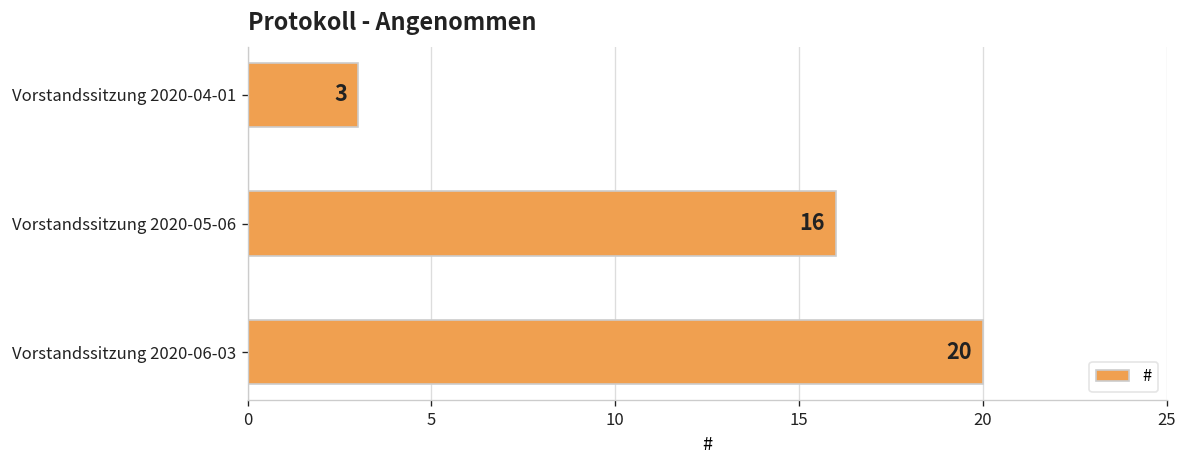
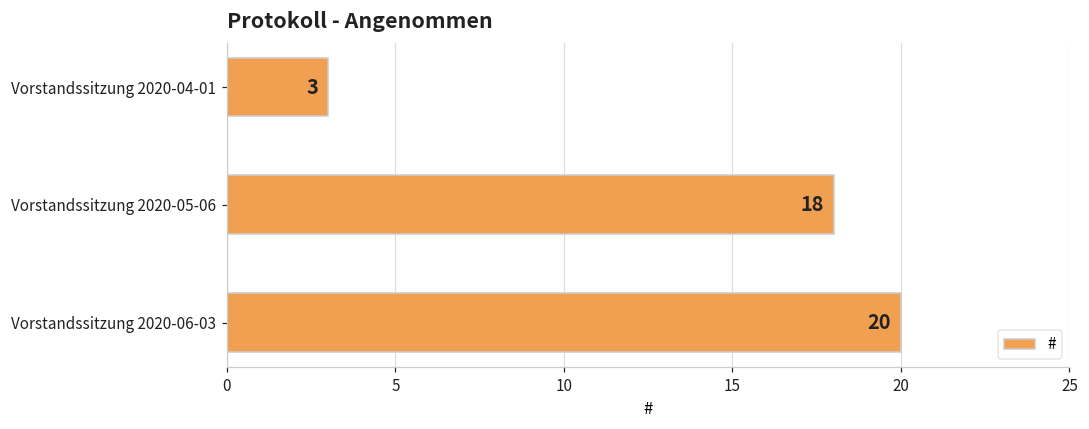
Vorstandssitzung 2020-05-06: 16 -> 18
